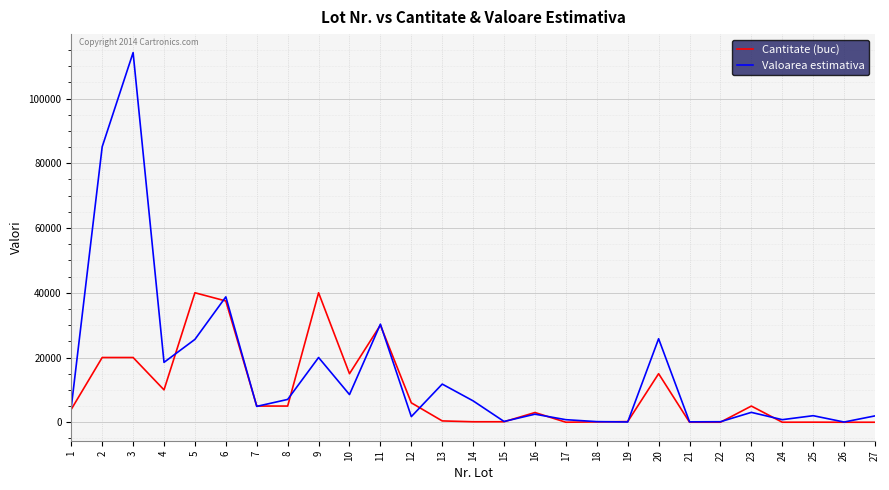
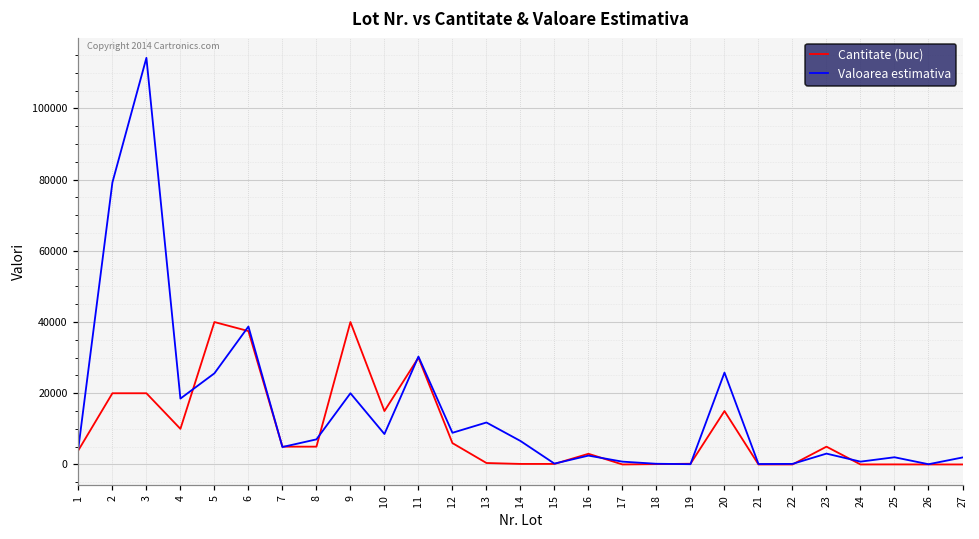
Valoarea estimativa, 2: 85000 -> 79000
Valoarea estimativa, 12: 2000 -> 9000
